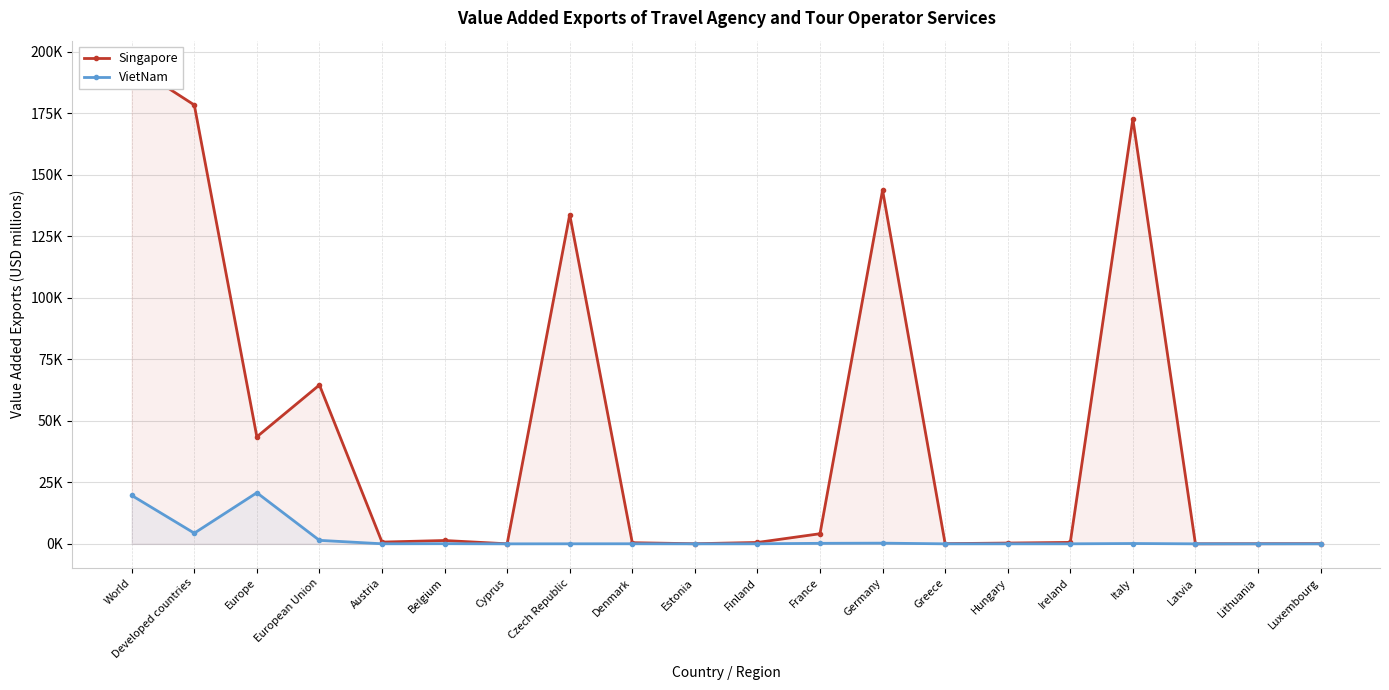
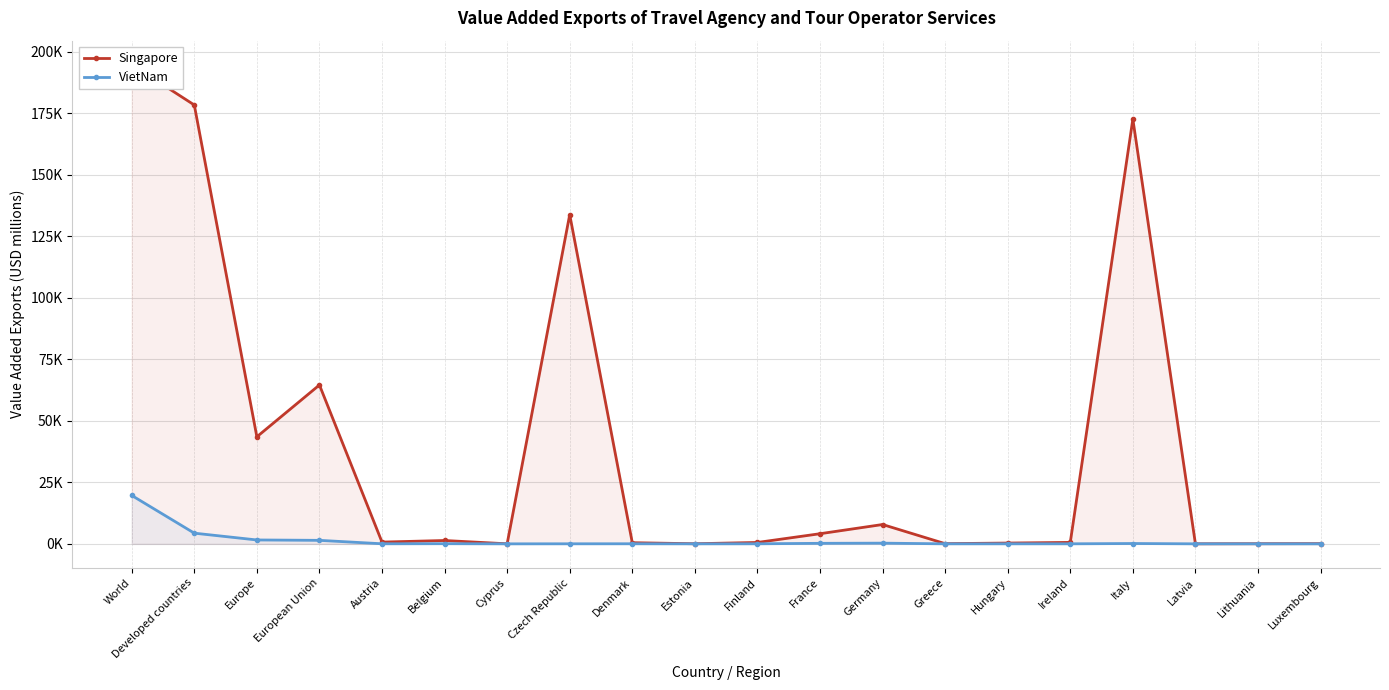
VietNam, Europe: 21000 -> 2000
Singapore, Germany: 144000 -> 8000
